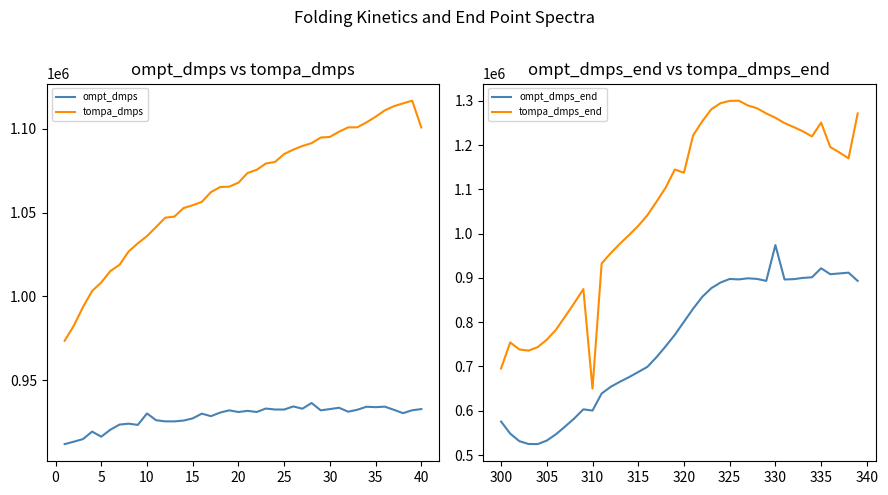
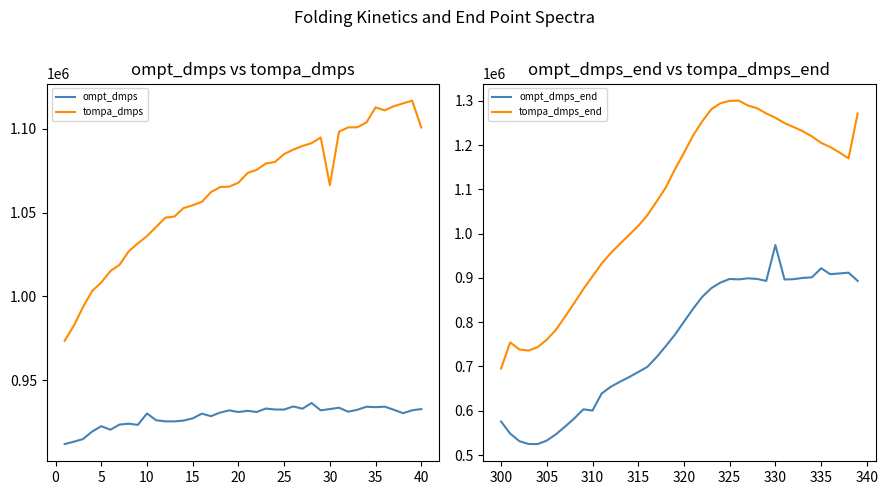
ompt_dmps vs tompa_dmps, ompt_dmps, 5: 916000 -> 922000
ompt_dmps vs tompa_dmps, tompa_dmps, 30: 1095000 -> 1066000
ompt_dmps vs tompa_dmps, tompa_dmps, 35: 1107000 -> 1113000
ompt_dmps_end vs tompa_dmps_end, tompa_dmps_end, 310: 650000 -> 900000
ompt_dmps_end vs tompa_dmps_end, tompa_dmps_end, 320: 1140000 -> 1180000
ompt_dmps_end vs tompa_dmps_end, tompa_dmps_end, 335: 1250000 -> 1200000
